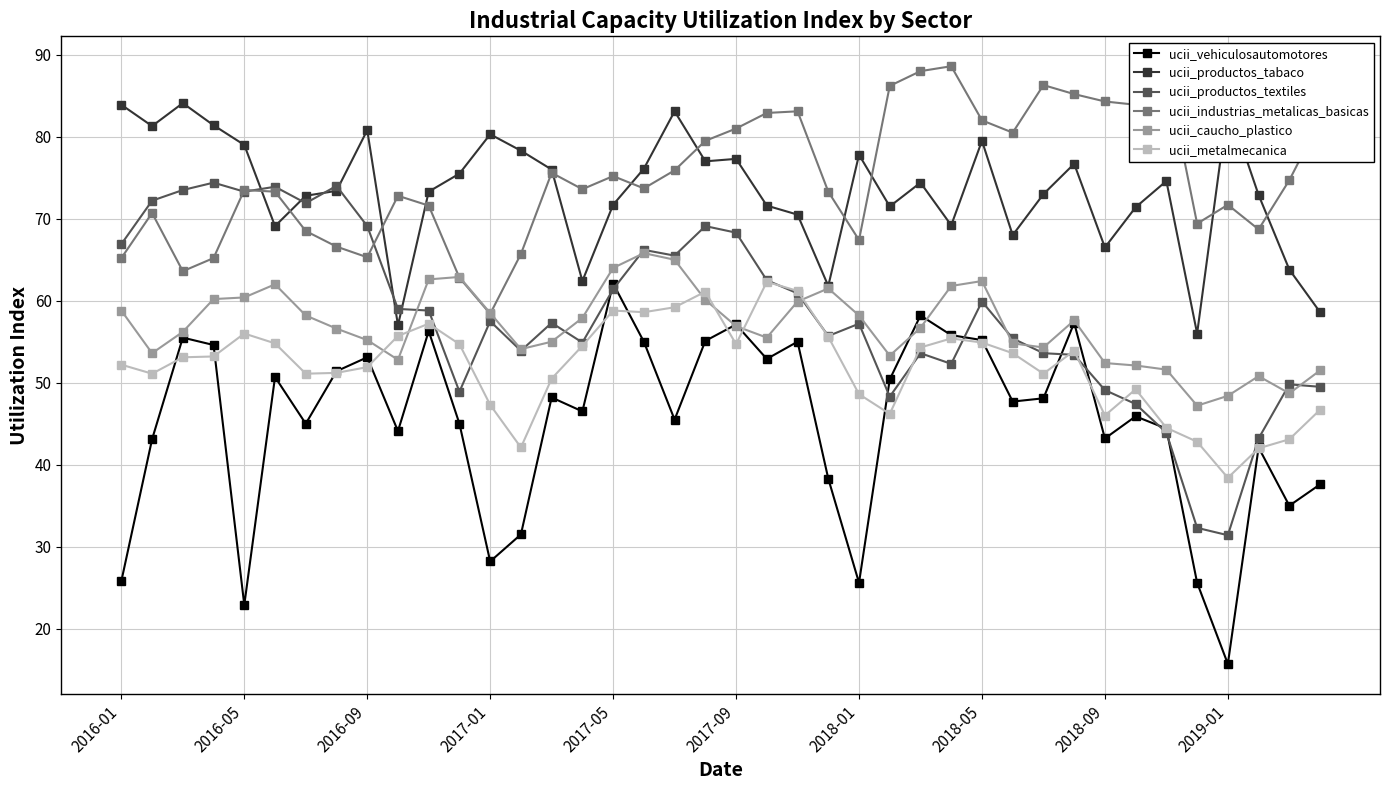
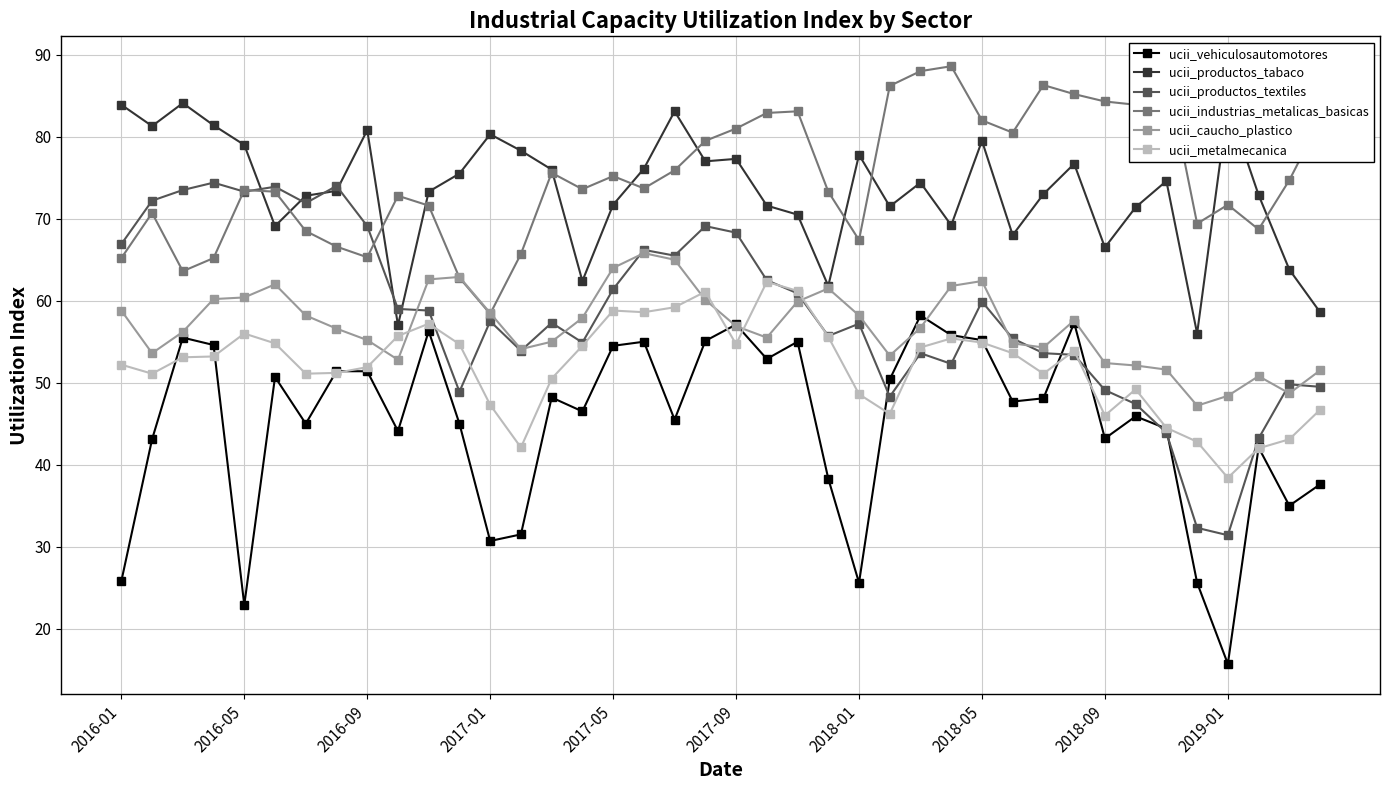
ucii_vehiculosautomotores, 2016-09: 53 -> 51
ucii_vehiculosautomotores, 2017-01: 28 -> 31
ucii_vehiculosautomotores, 2017-05: 62 -> 55
